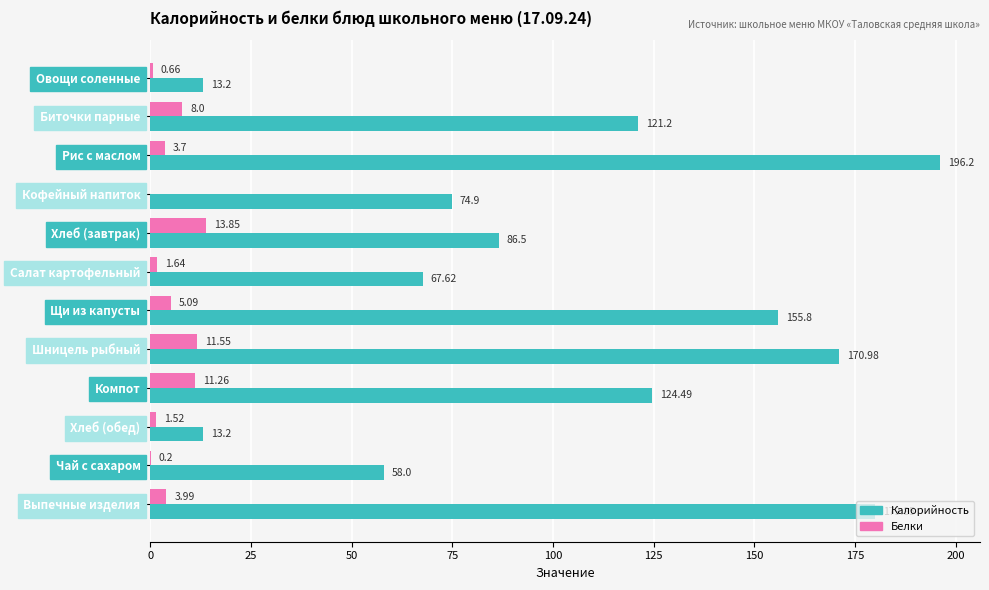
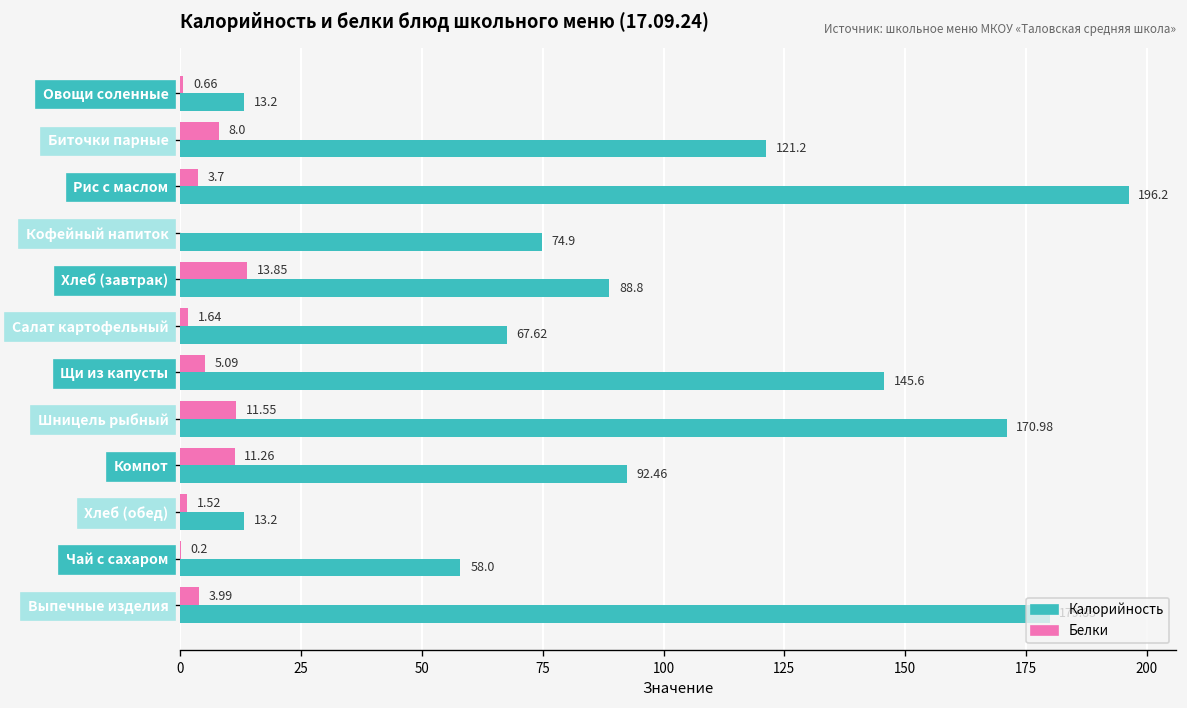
Калорийность, Хлеб (завтрак): 86.5 -> 88.8
Калорийность, Щи из капусты: 155.8 -> 145.6
Калорийность, Компот: 124.49 -> 92.46
